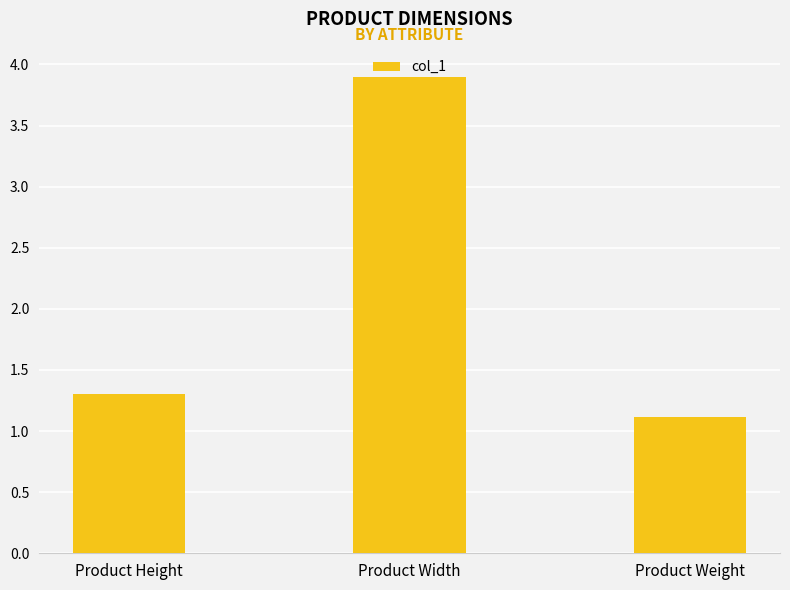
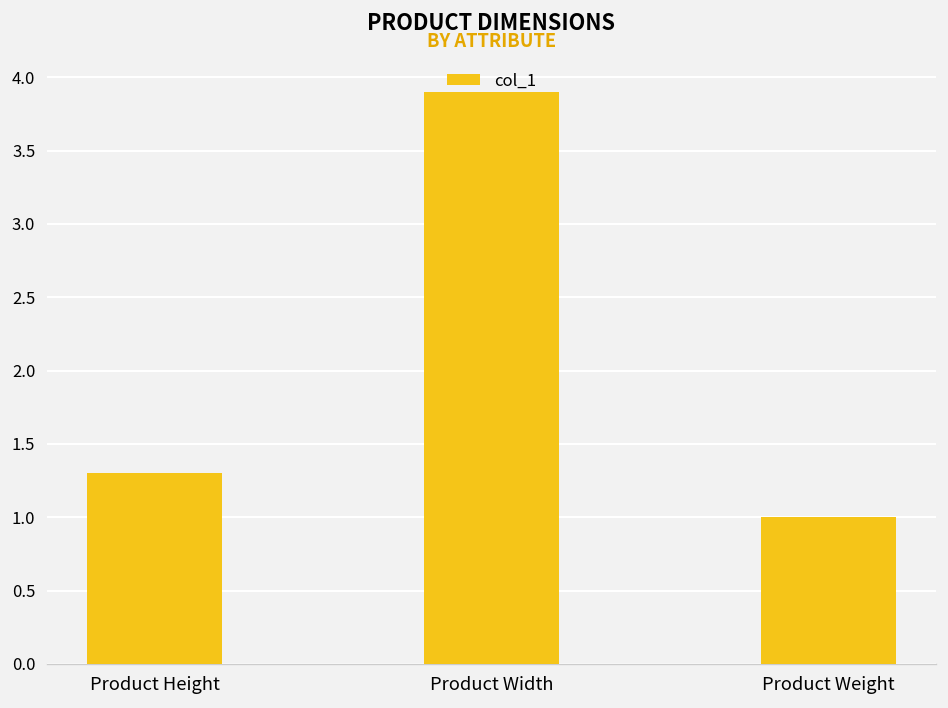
Product Weight: 1.11 -> 1.00
